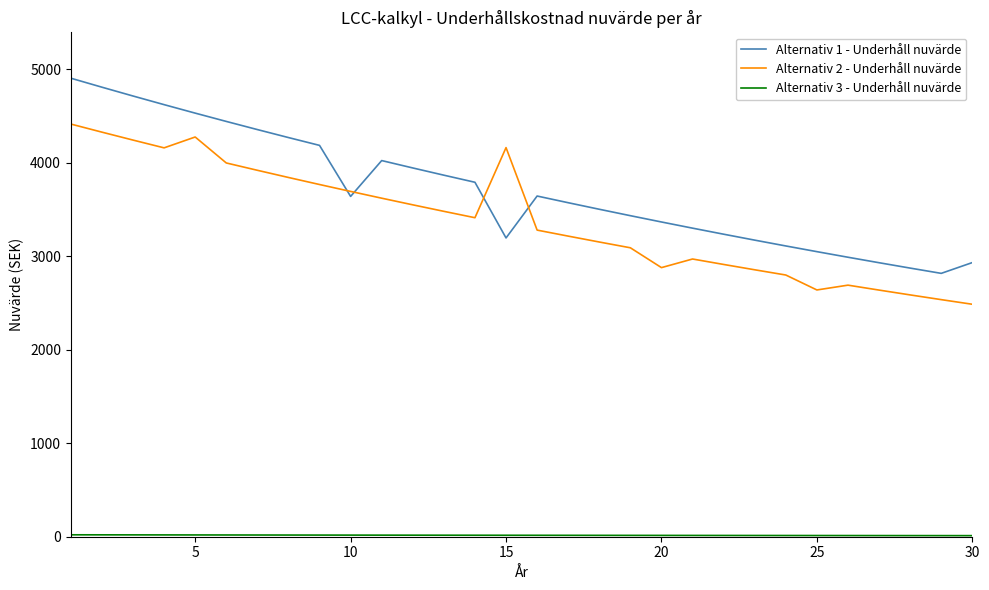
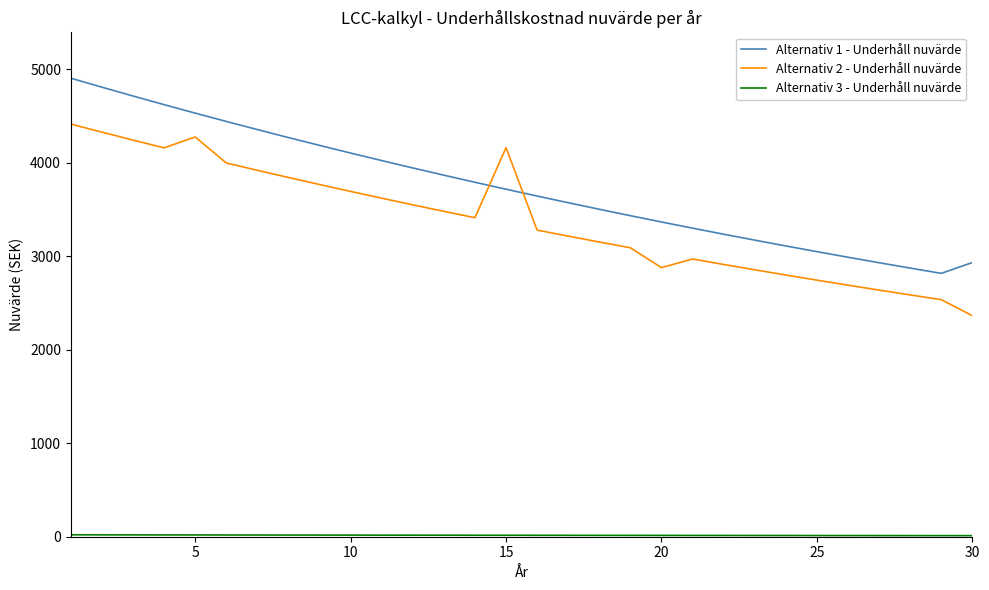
Alternativ 1 - Underhåll nuvärde, 10: 3600 -> 4100
Alternativ 1 - Underhåll nuvärde, 15: 3200 -> 3700
Alternativ 2 - Underhåll nuvärde, 25: 2600 -> 2700
Alternativ 2 - Underhåll nuvärde, 30: 2500 -> 2400
